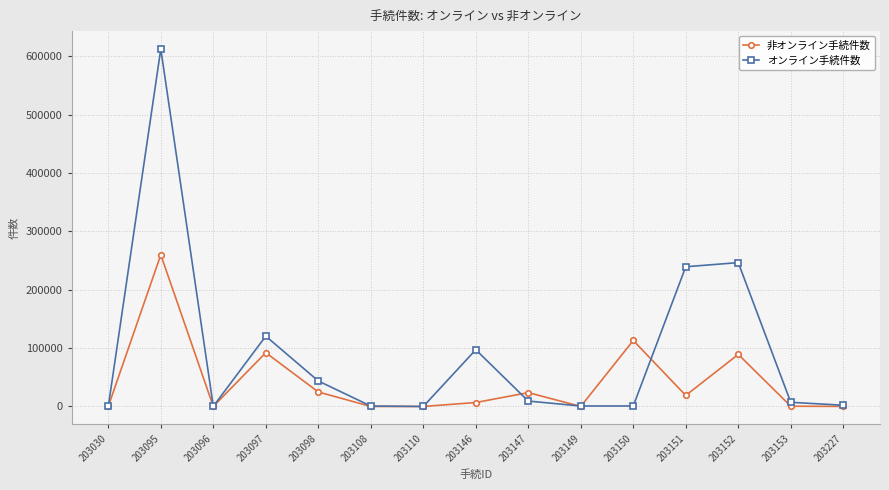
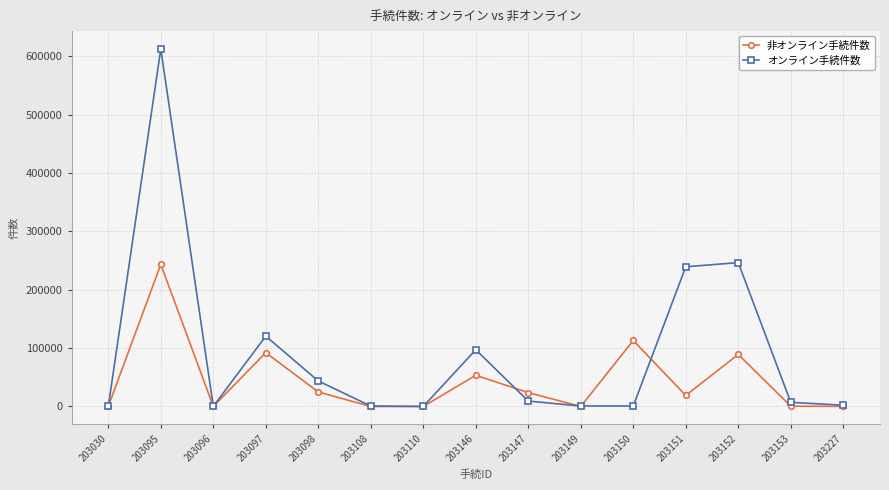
非オンライン手続件数, 203095: 260000 -> 240000
非オンライン手続件数, 203146: 10000 -> 50000
